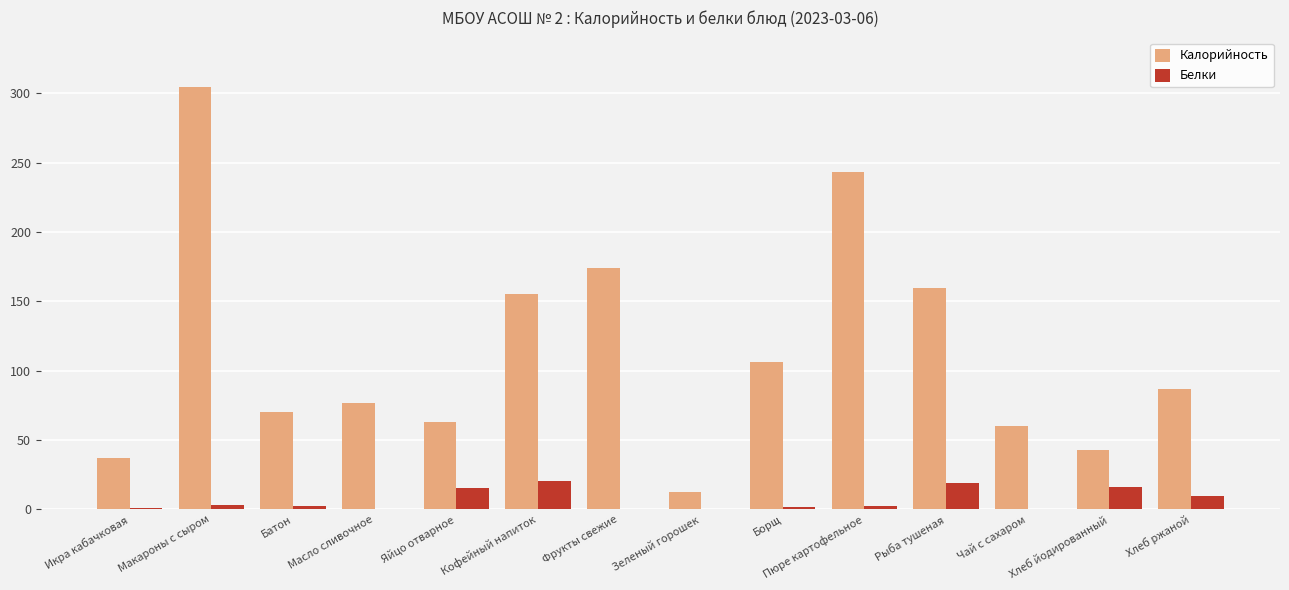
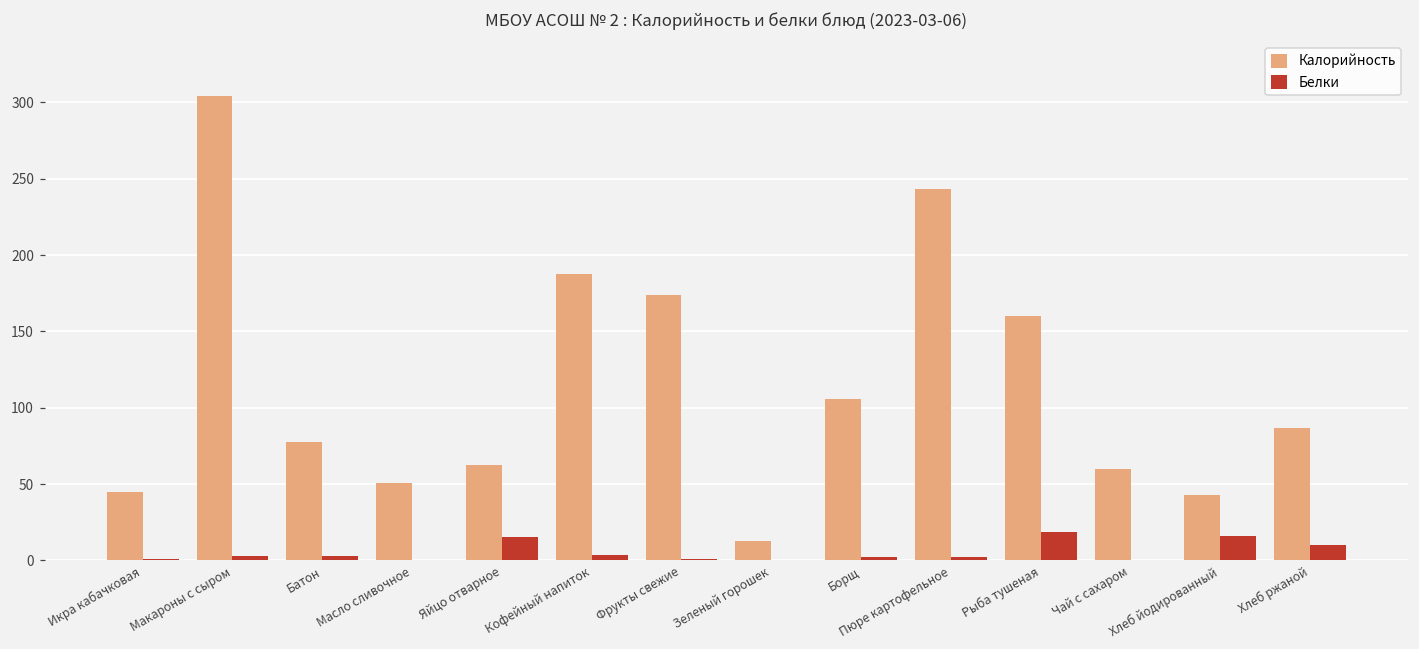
Калорийность, Икра кабачковая: 37 -> 45
Калорийность, Батон: 70 -> 77
Калорийность, Масло сливочное: 77 -> 51
Калорийность, Кофейный напиток: 155 -> 188
Белки, Кофейный напиток: 21 -> 4
